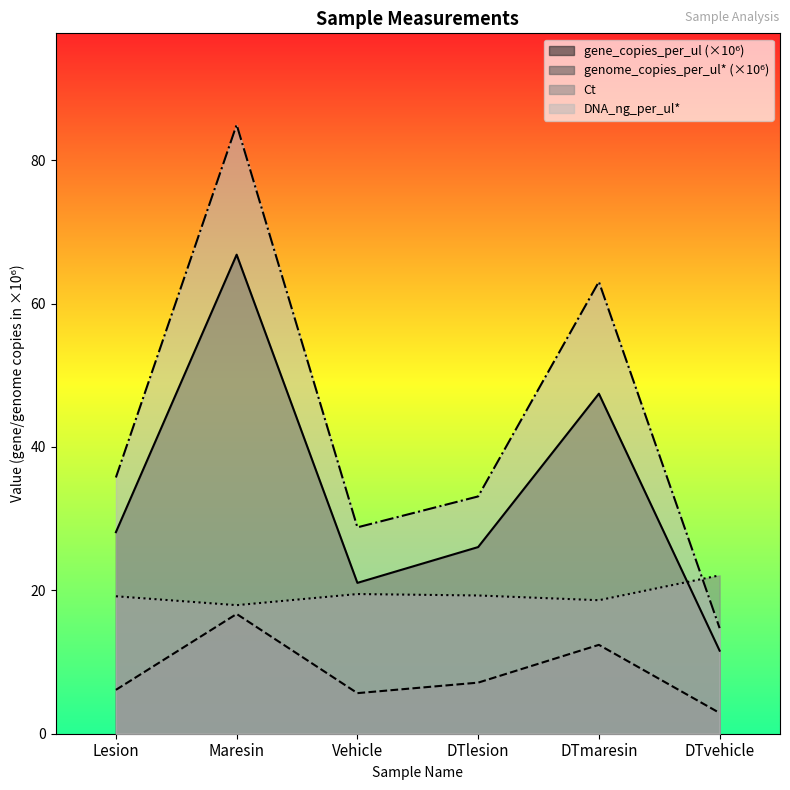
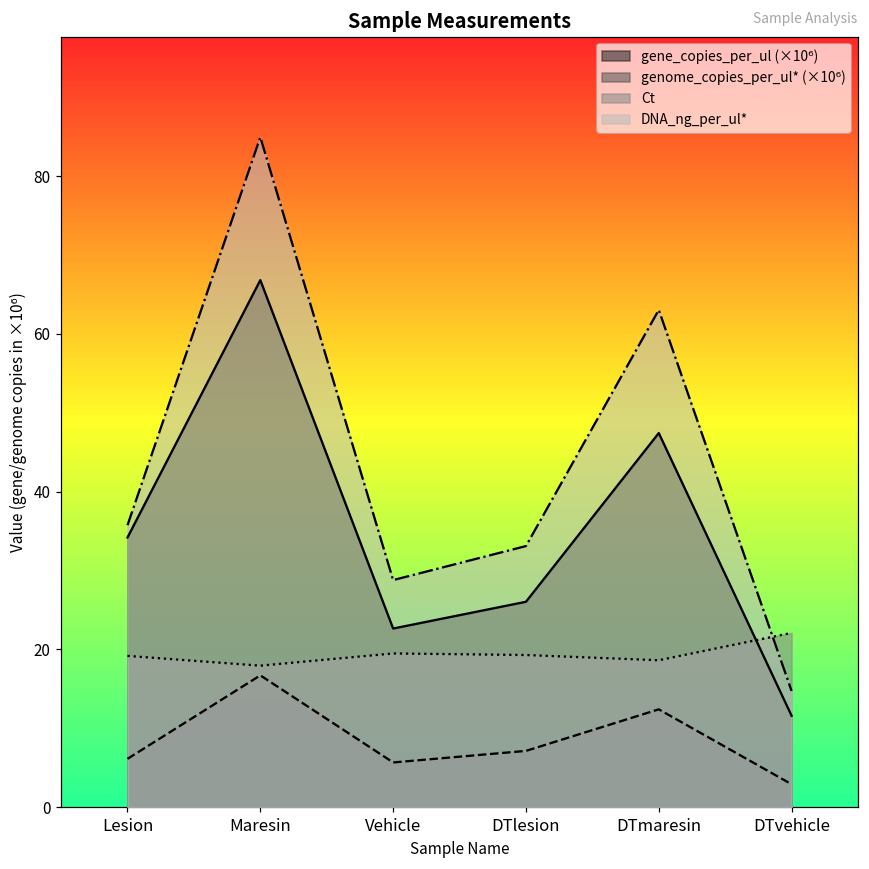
gene_copies_per_ul (×10⁶), Lesion: 28 -> 34
gene_copies_per_ul (×10⁶), Vehicle: 21 -> 23
